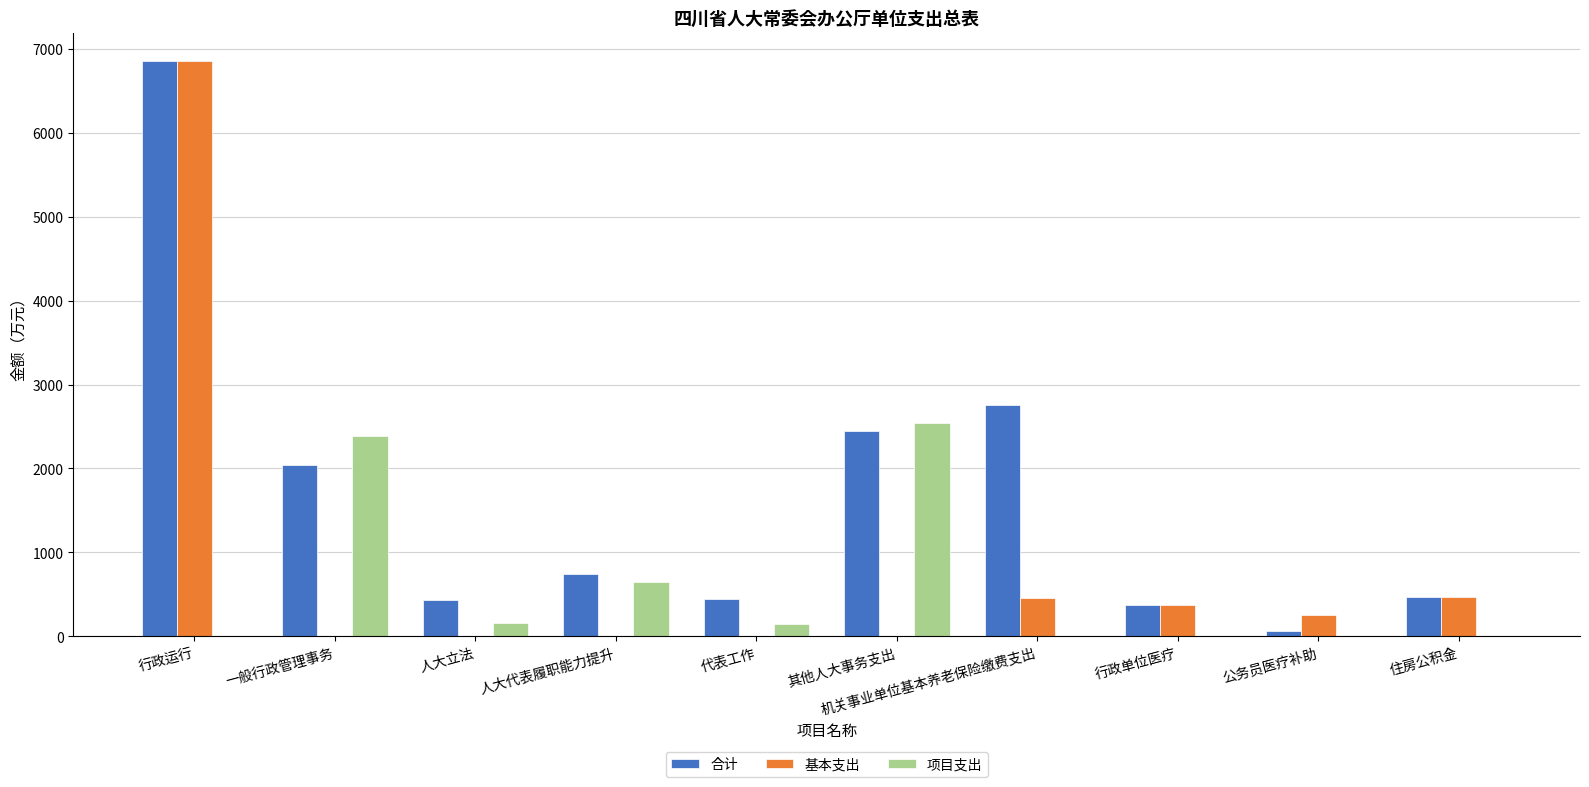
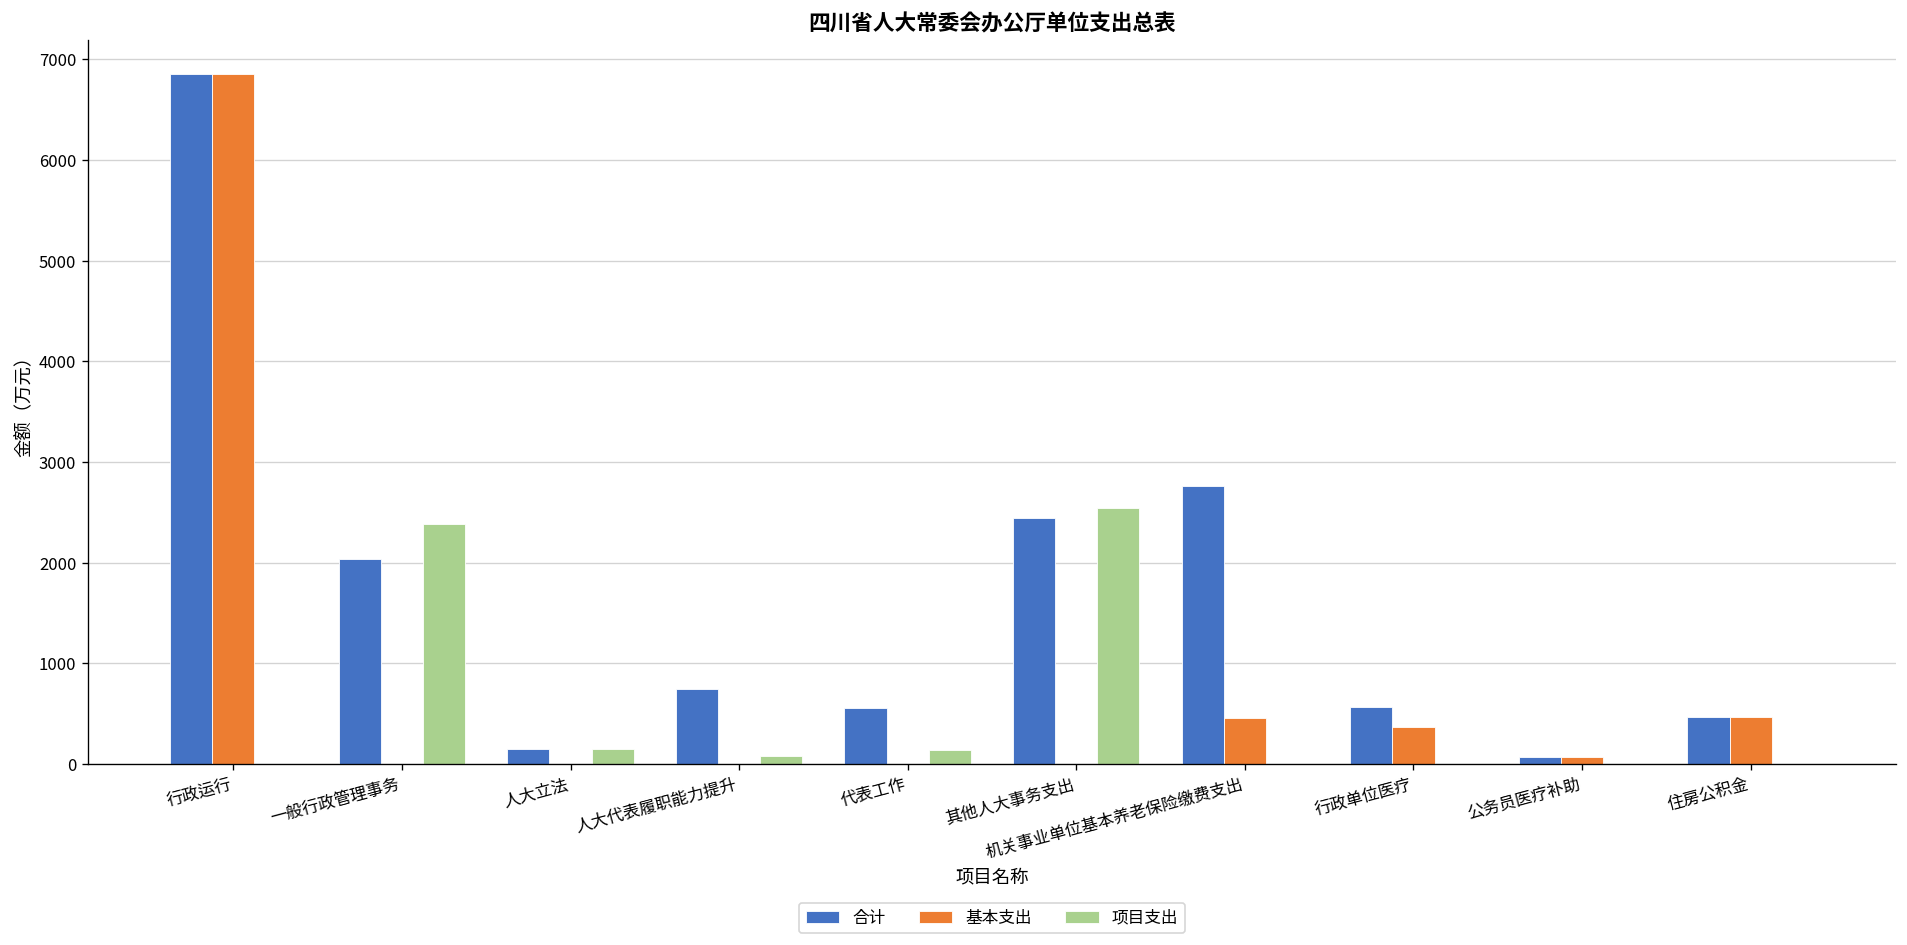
合计, 人大立法: 400 -> 200
项目支出, 人大代表履职能力提升: 600 -> 100
合计, 代表工作: 400 -> 600
合计, 行政单位医疗: 400 -> 600
基本支出, 公务员医疗补助: 300 -> 100
